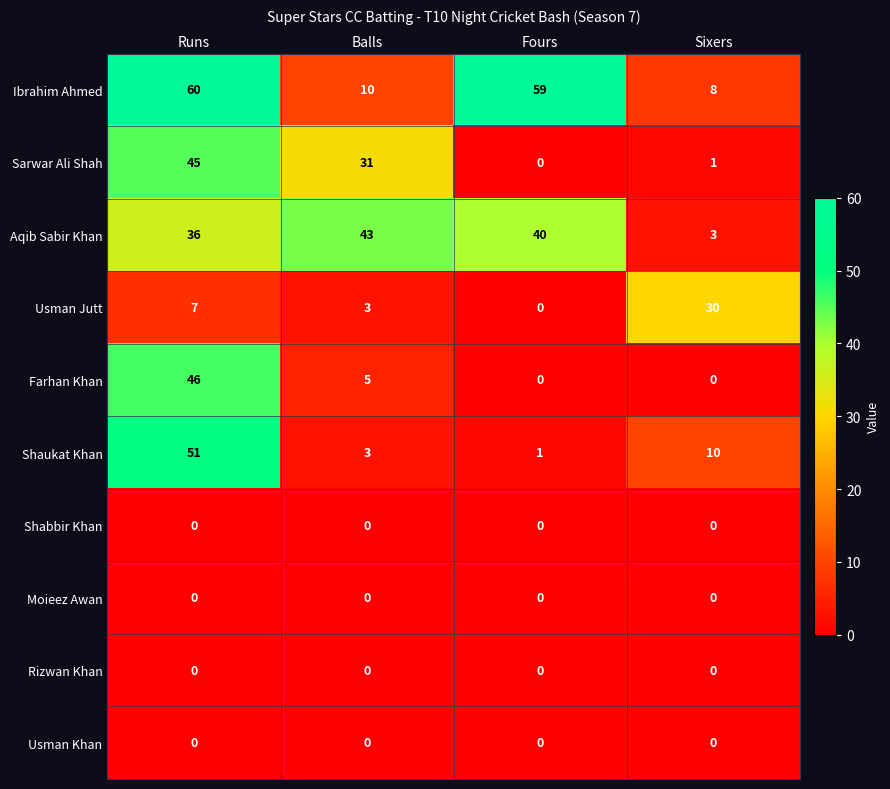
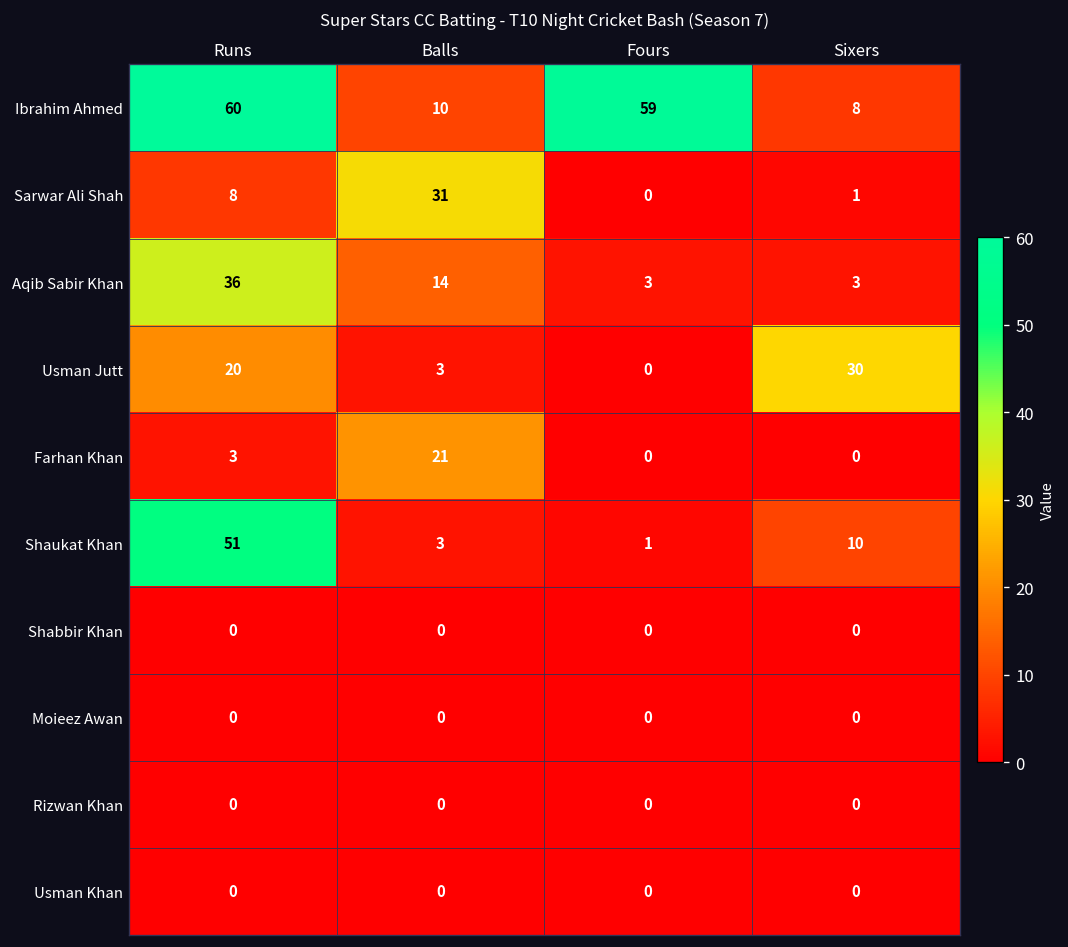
Sarwar Ali Shah, Runs: 45 -> 8
Aqib Sabir Khan, Balls: 43 -> 14
Aqib Sabir Khan, Fours: 40 -> 3
Usman Jutt, Runs: 7 -> 20
Farhan Khan, Runs: 46 -> 3
Farhan Khan, Balls: 5 -> 21
